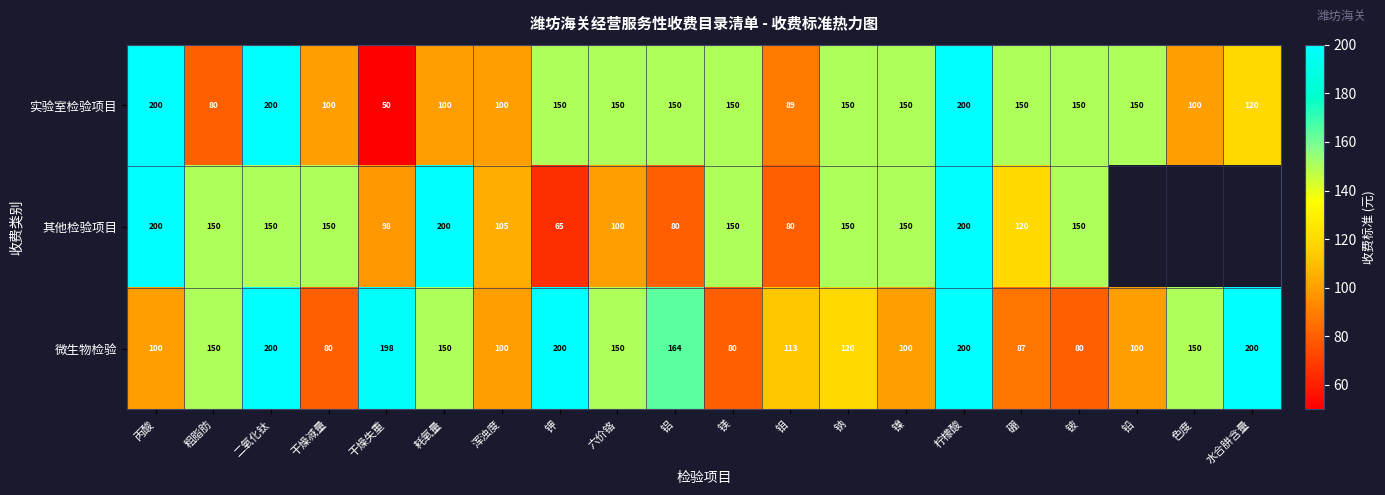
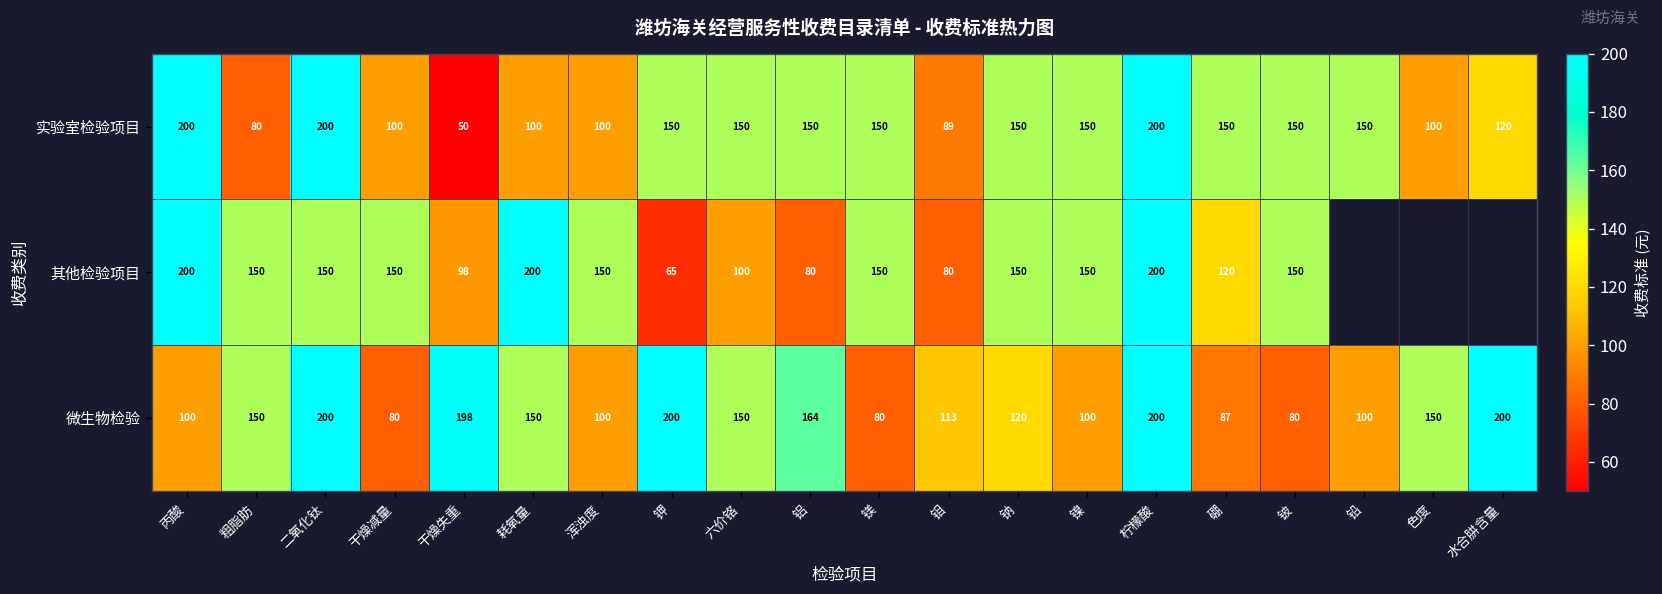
其他检验项目, 浑浊度: 105 -> 150
